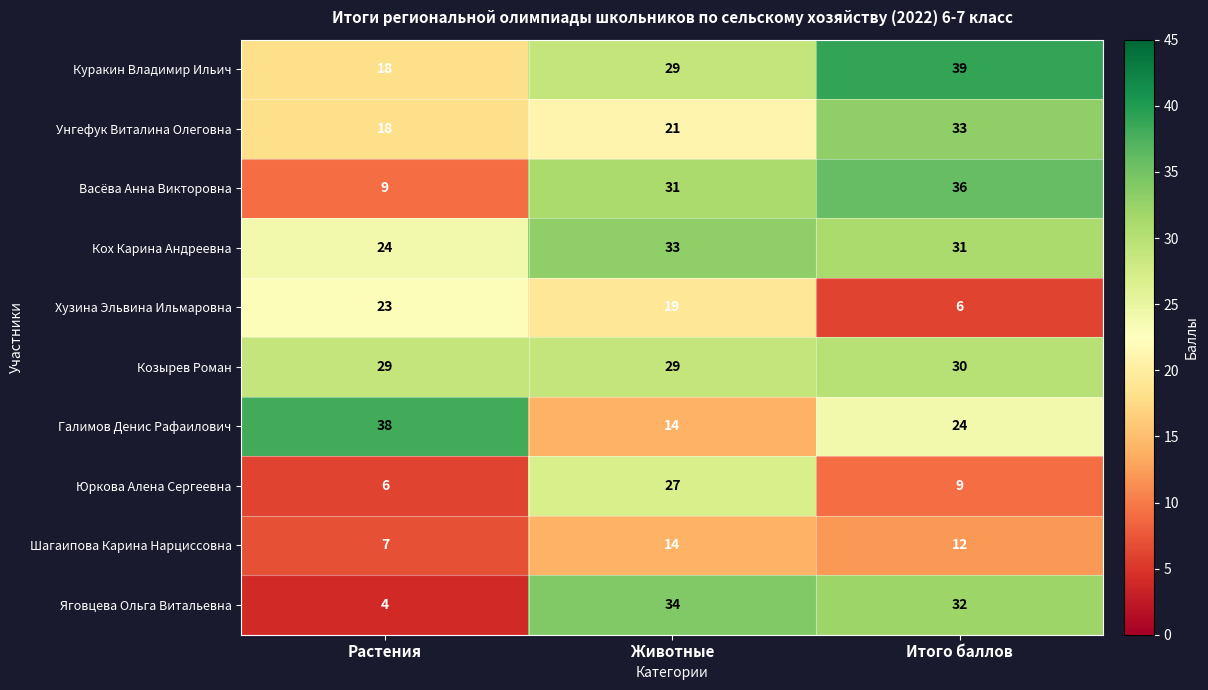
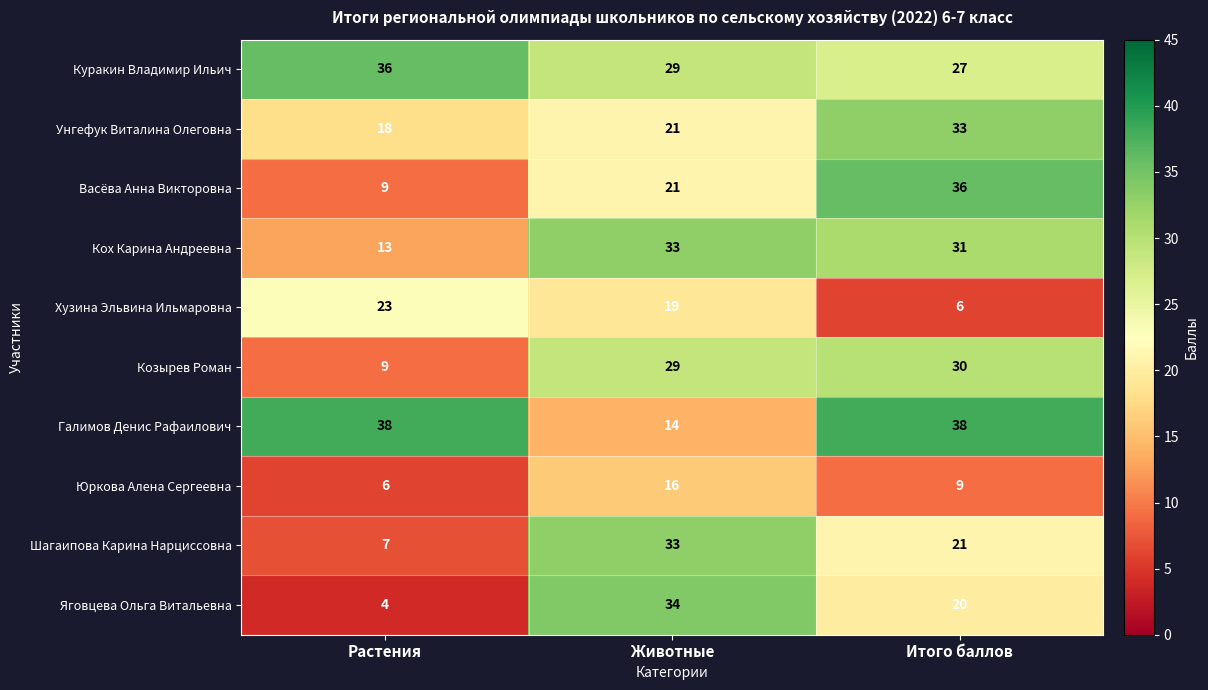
Куракин Владимир Ильич, Растения: 18 -> 36
Куракин Владимир Ильич, Итого баллов: 39 -> 27
Васёва Анна Викторовна, Животные: 31 -> 21
Кох Карина Андреевна, Растения: 24 -> 13
Козырев Роман, Растения: 29 -> 9
Галимов Денис Рафаилович, Итого баллов: 24 -> 38
Юркова Алена Сергеевна, Животные: 27 -> 16
Шагаипова Карина Нарциссовна, Животные: 14 -> 33
Шагаипова Карина Нарциссовна, Итого баллов: 12 -> 21
Яговцева Ольга Витальевна, Итого баллов: 32 -> 20
